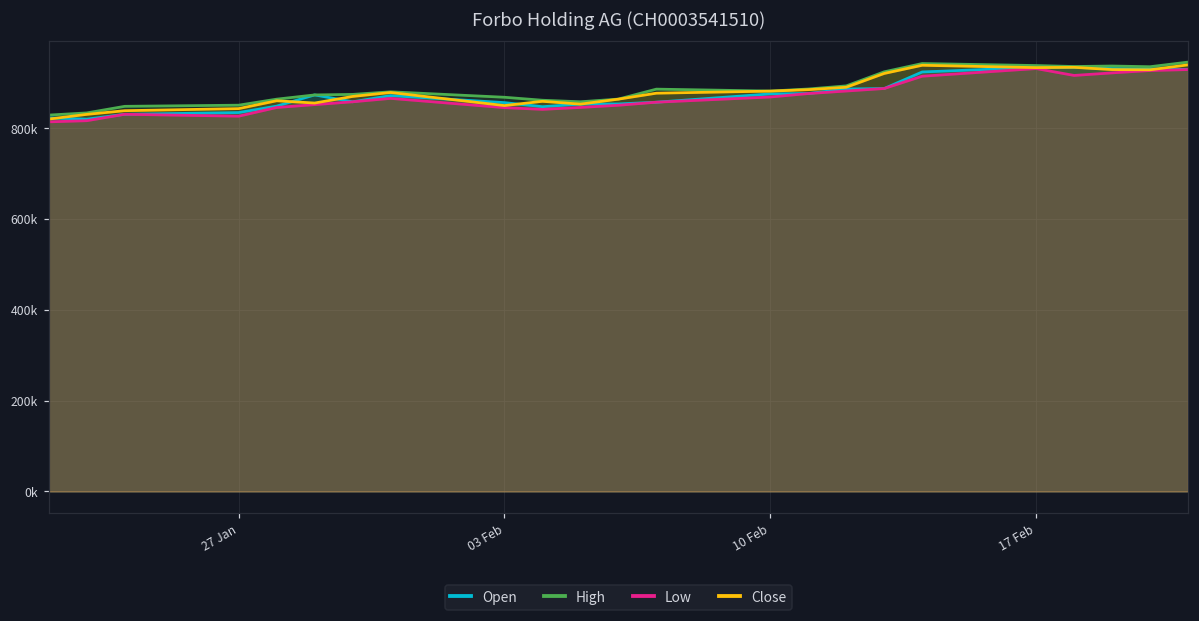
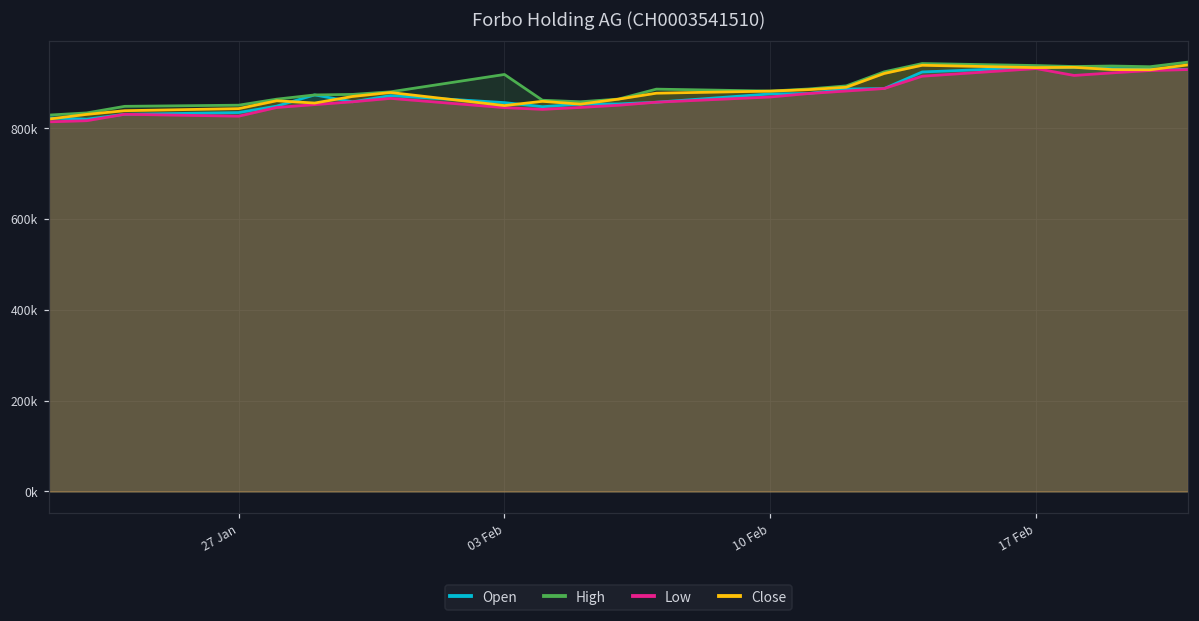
High, 03 Feb: 870000 -> 920000
